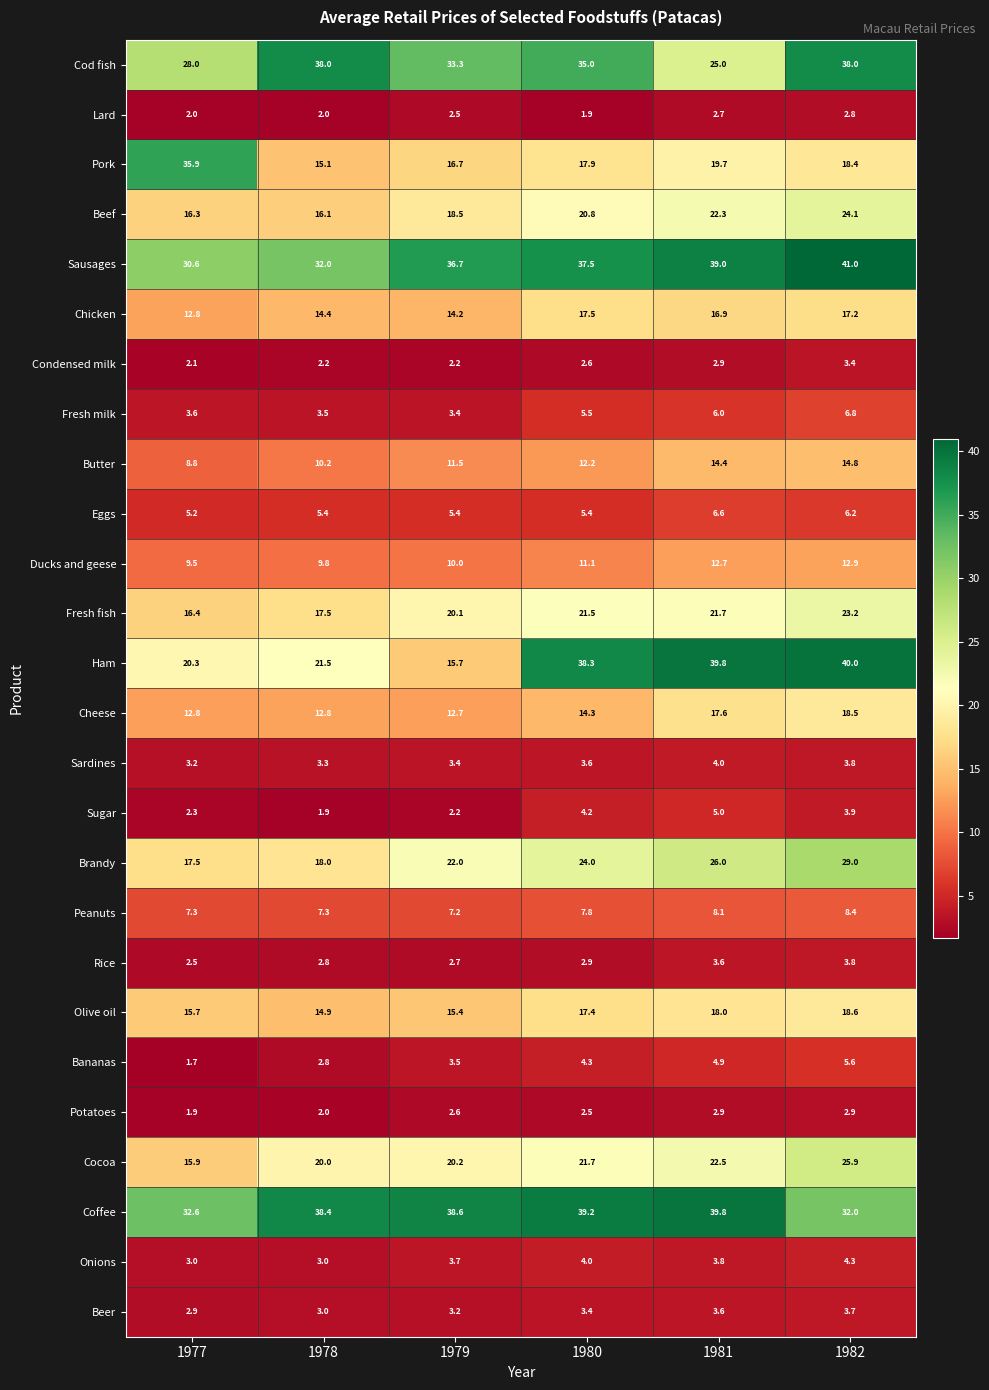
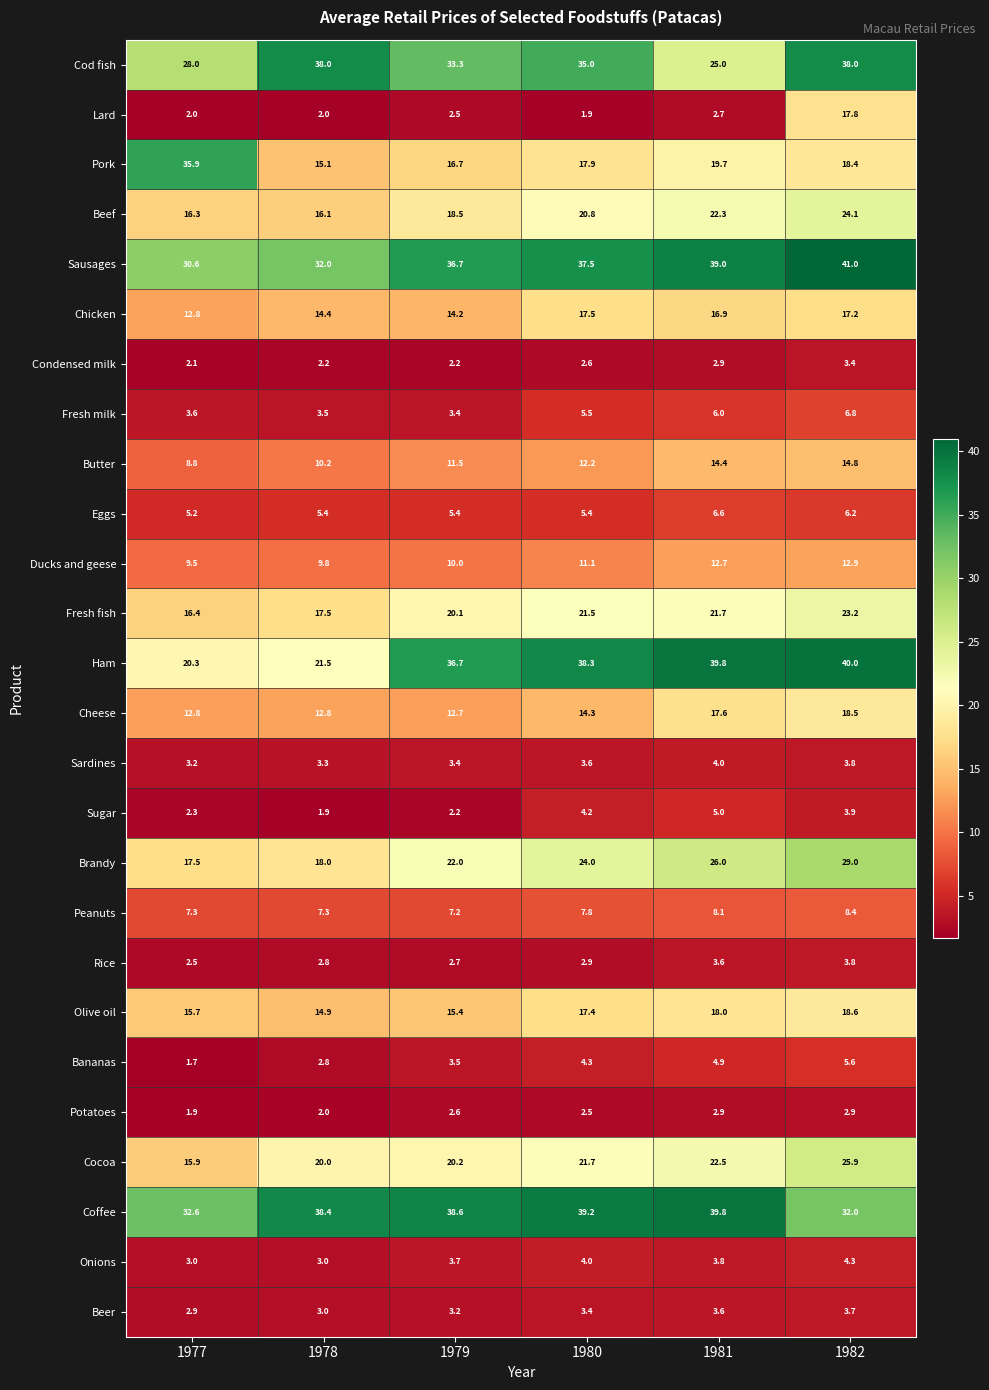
Lard, 1982: 2.8 -> 17.8
Ham, 1979: 15.7 -> 36.7
